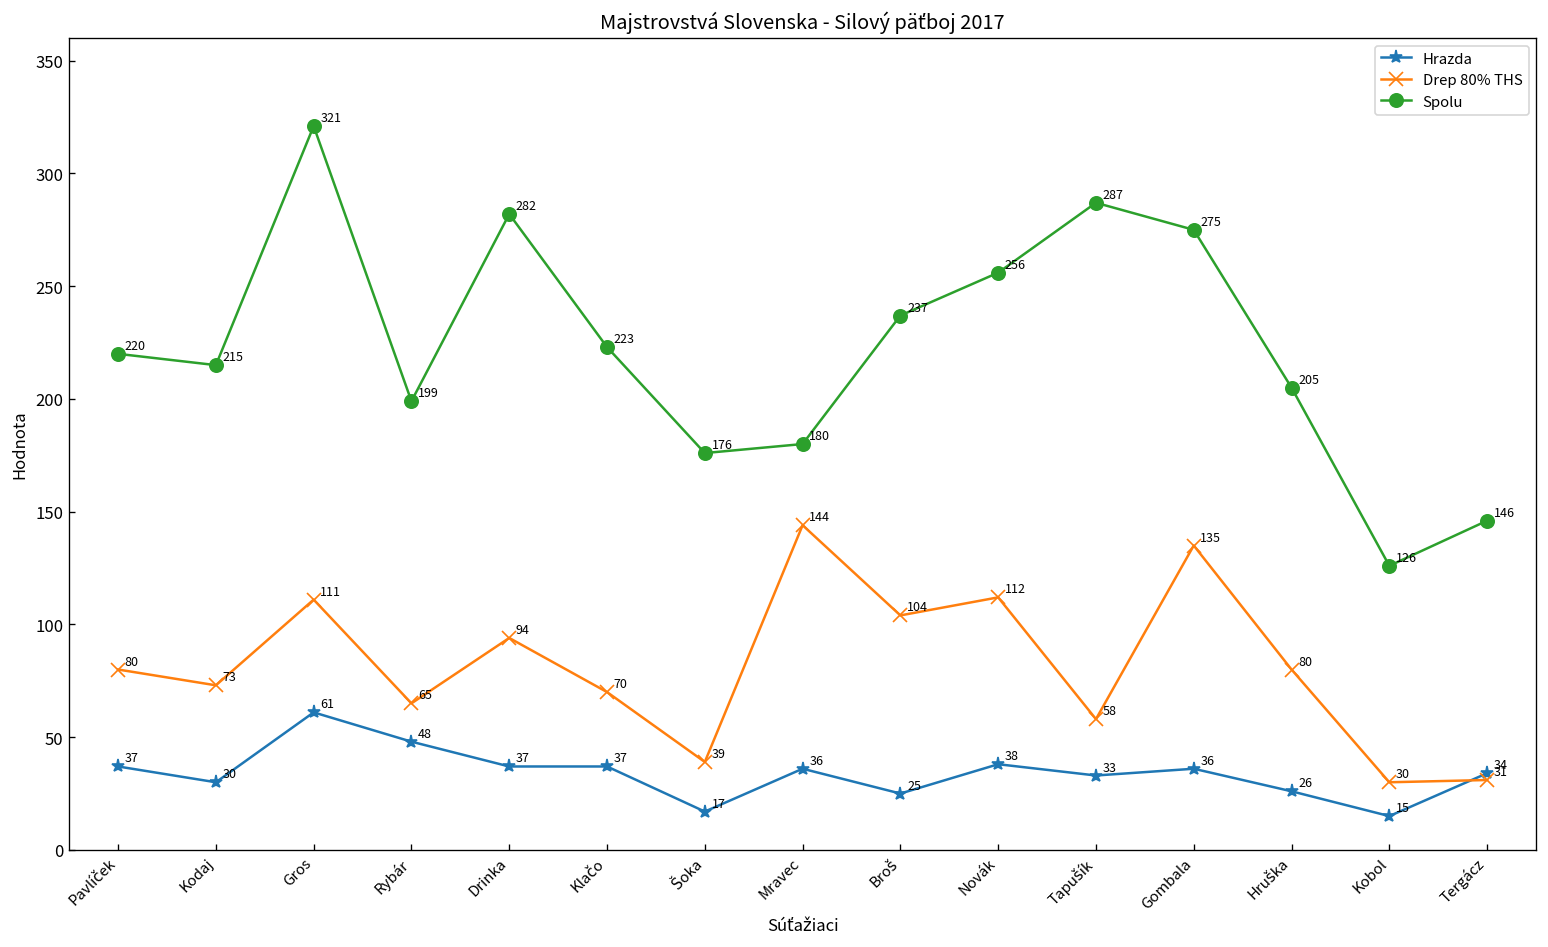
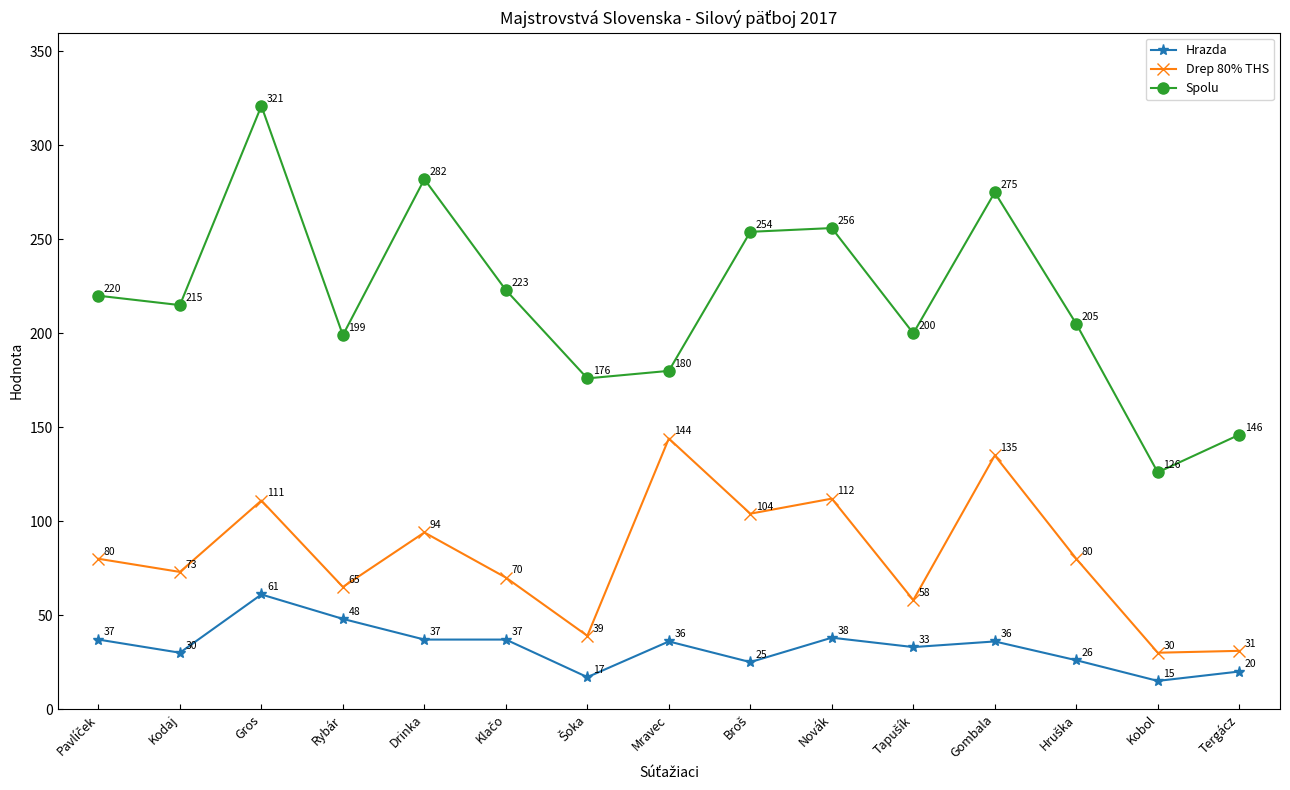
Spolu, Broš: 237 -> 254
Spolu, Tapušík: 287 -> 200
Hrazda, Tergácz: 34 -> 20
